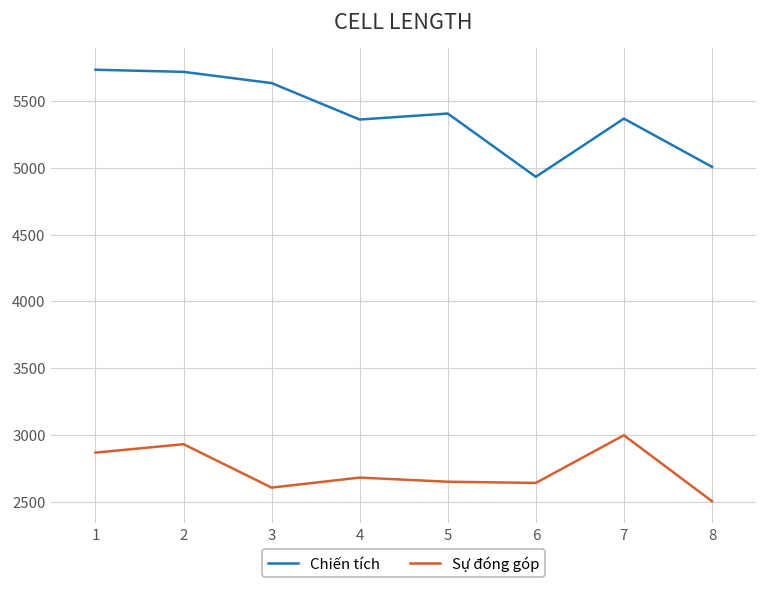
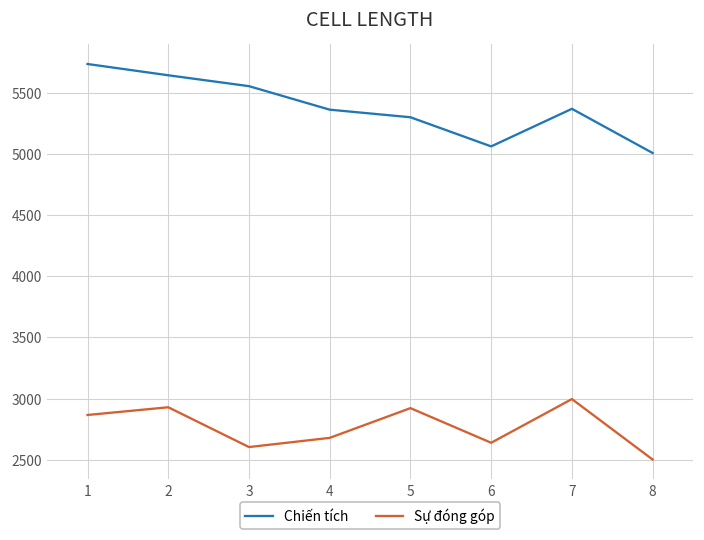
Chiến tích, 2: 5720 -> 5640
Chiến tích, 3: 5630 -> 5550
Chiến tích, 5: 5410 -> 5300
Sự đóng góp, 5: 2650 -> 2920
Chiến tích, 6: 4930 -> 5060
